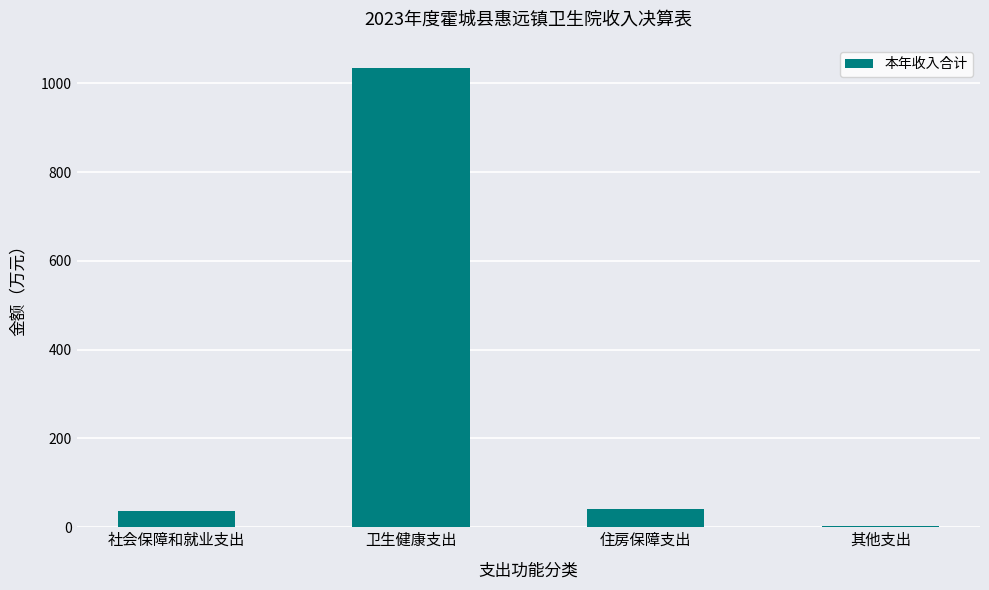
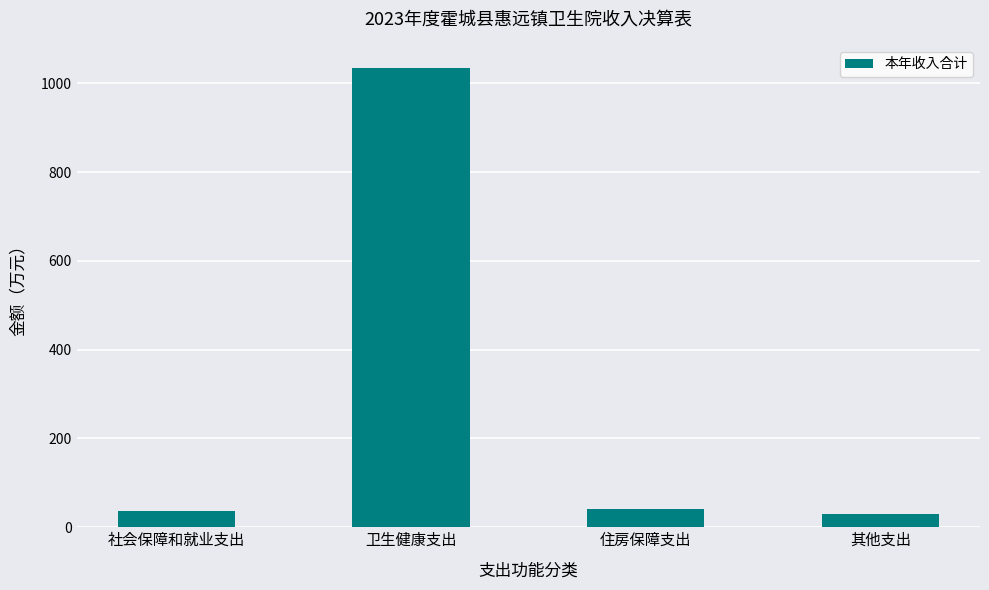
其他支出: 0 -> 30
